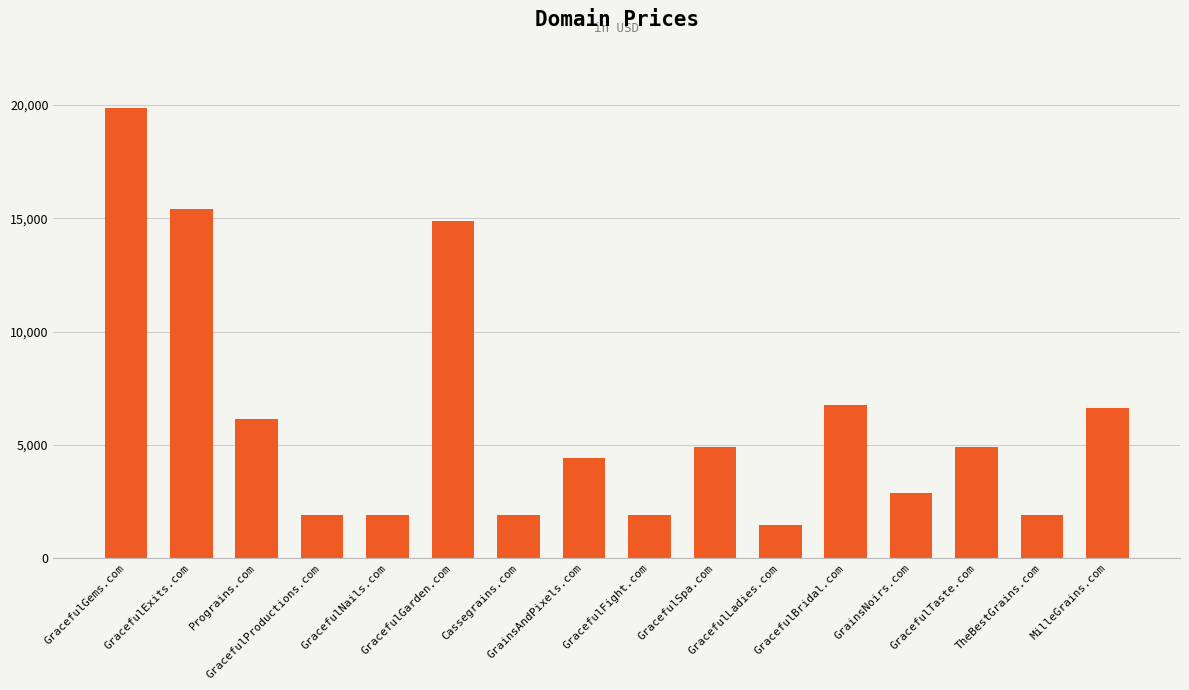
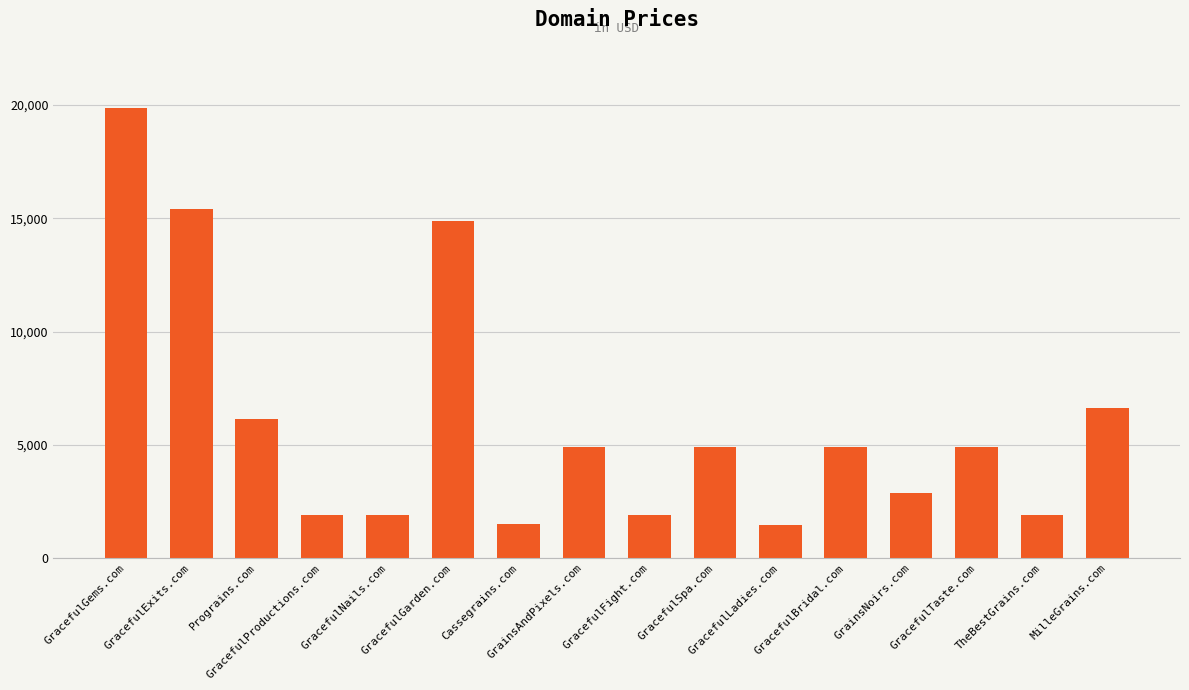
Cassegrains.com: 1,900 -> 1,500
GrainsAndPixels.com: 4,400 -> 4,900
GracefulBridal.com: 6,800 -> 4,900
